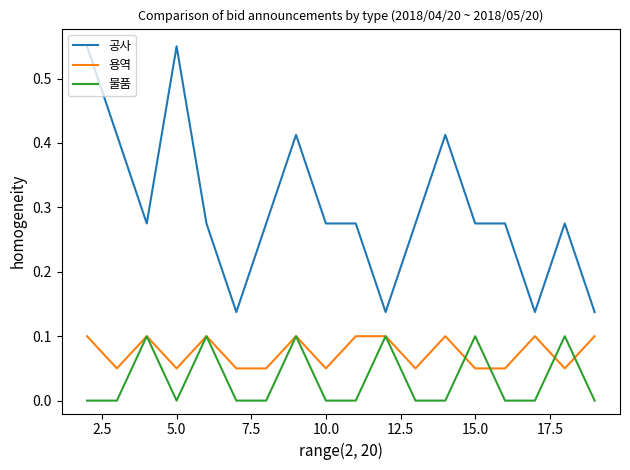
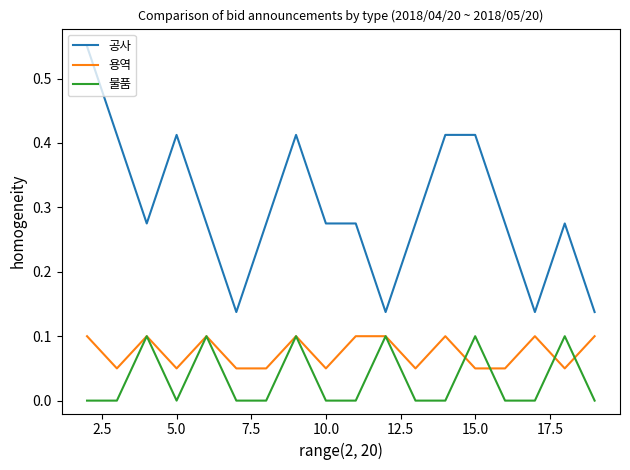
공사, 5.0: 0.55 -> 0.41
공사, 15.0: 0.28 -> 0.41
